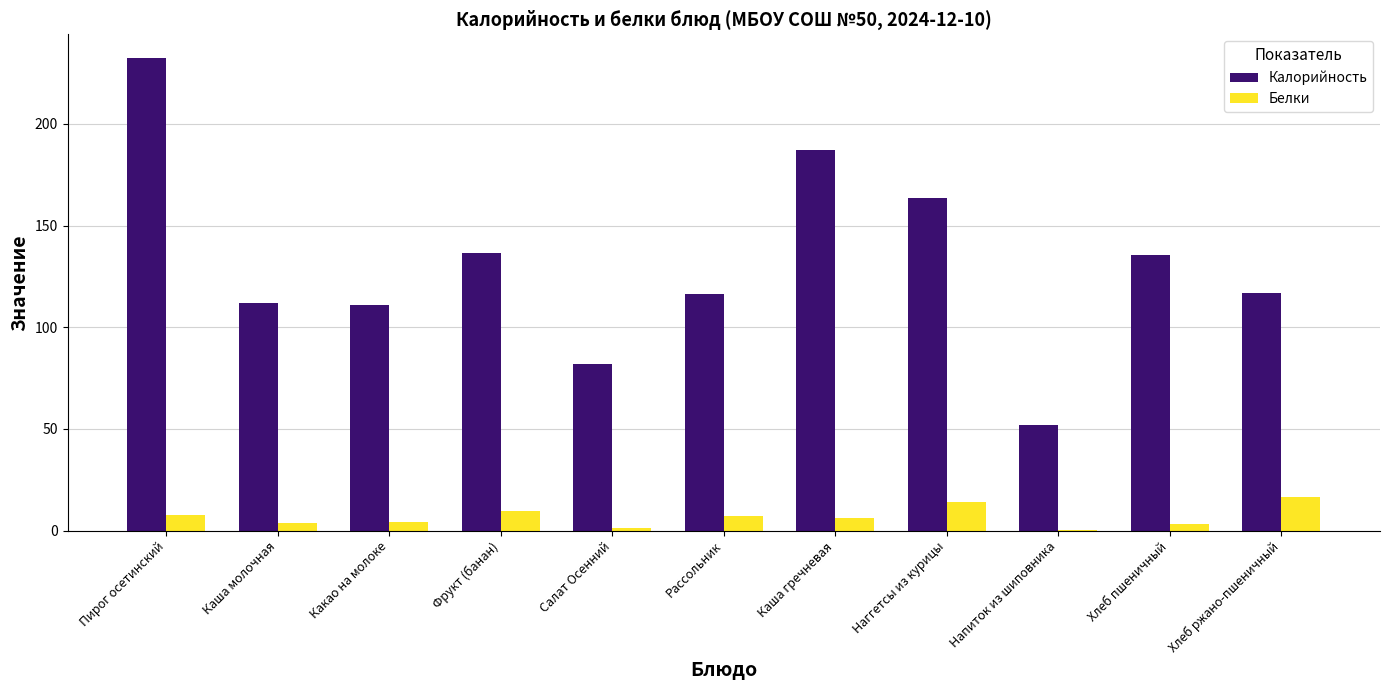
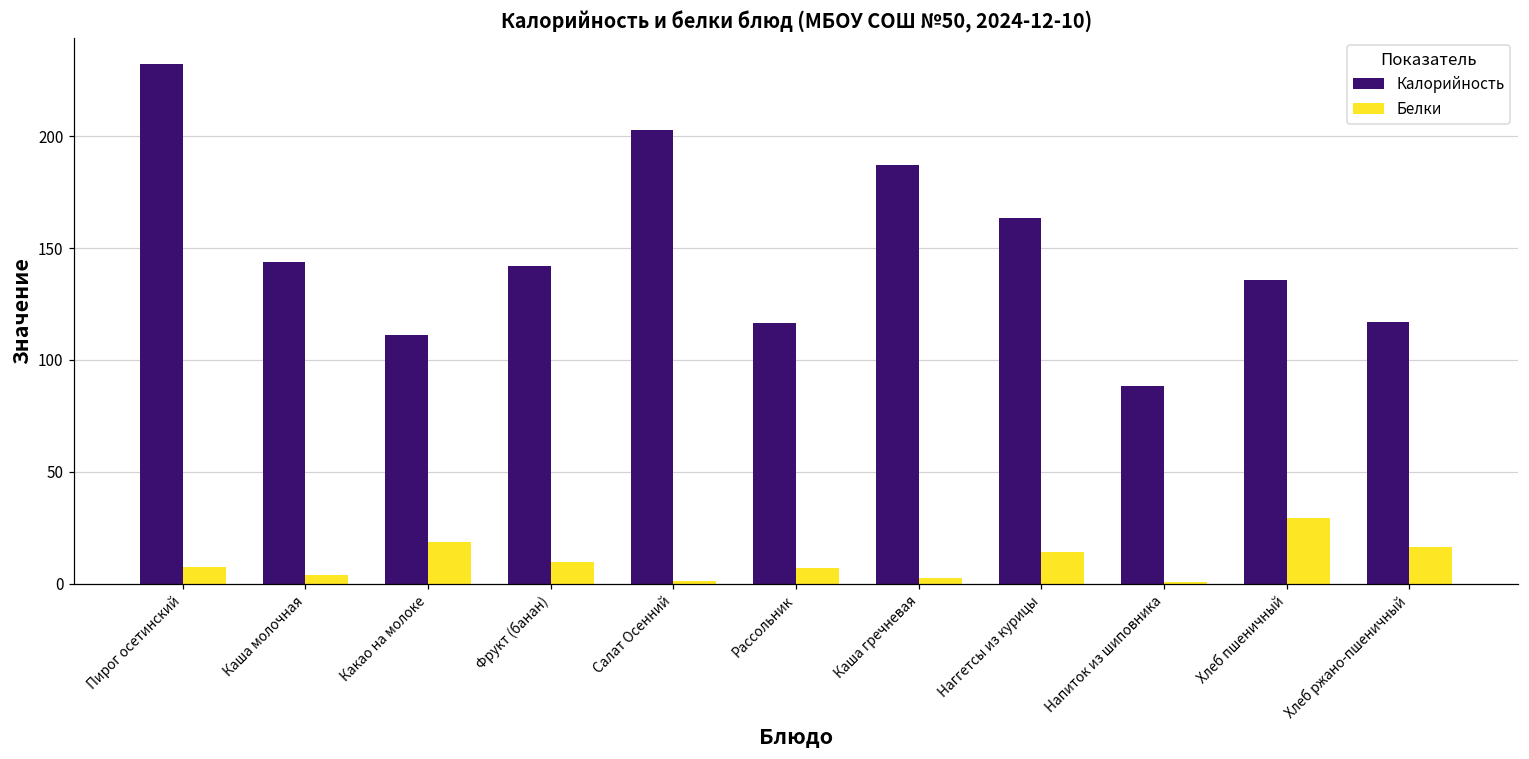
Калорийность, Каша молочная: 112 -> 144
Белки, Какао на молоке: 4 -> 19
Калорийность, Фрукт (банан): 137 -> 142
Калорийность, Салат Осенний: 82 -> 203
Белки, Каша гречневая: 6 -> 2
Калорийность, Напиток из шиповника: 52 -> 89
Белки, Хлеб пшеничный: 3 -> 29
